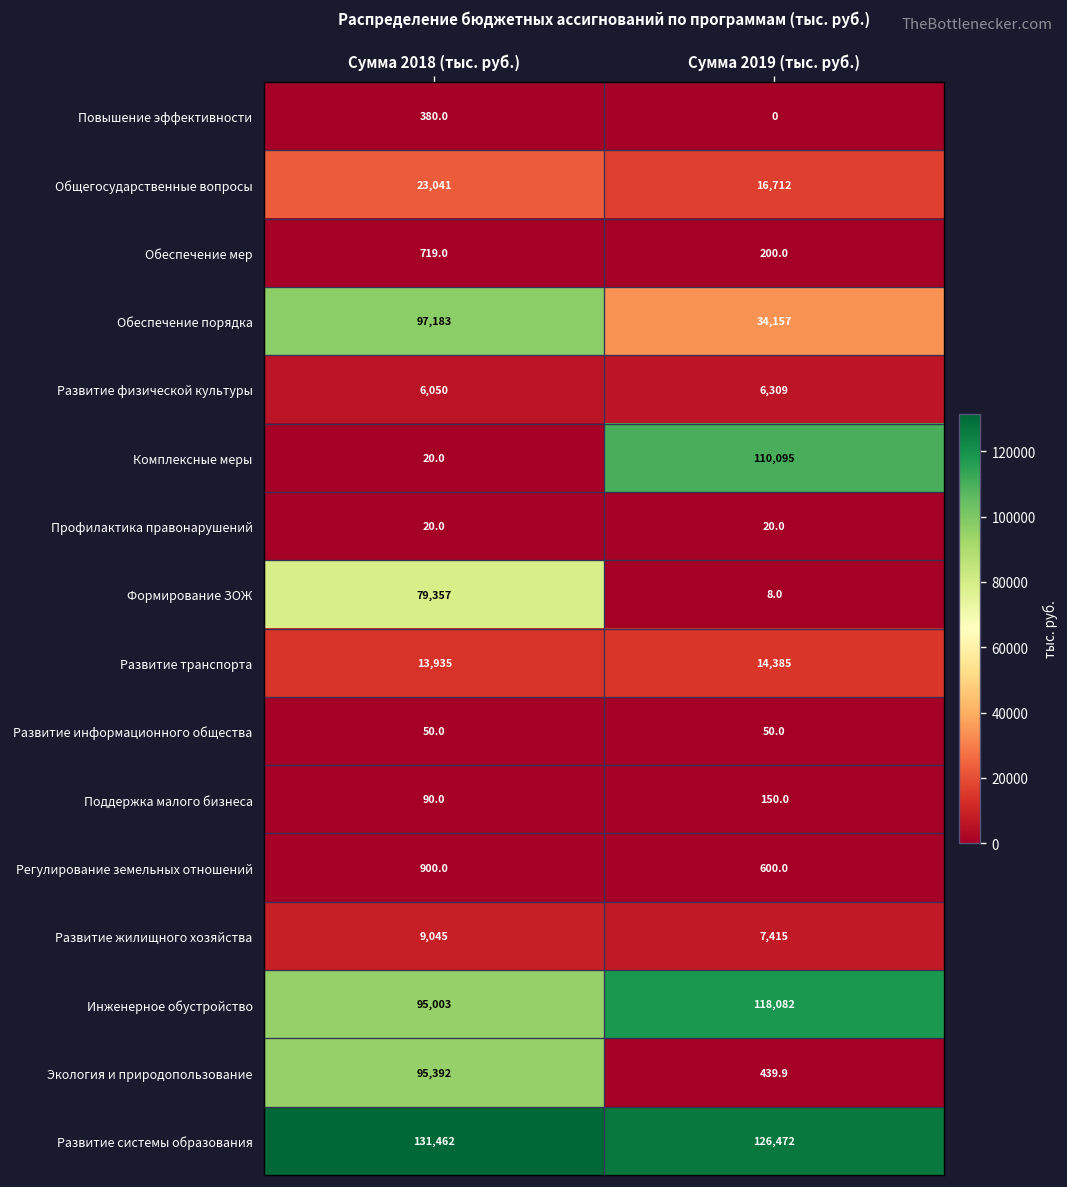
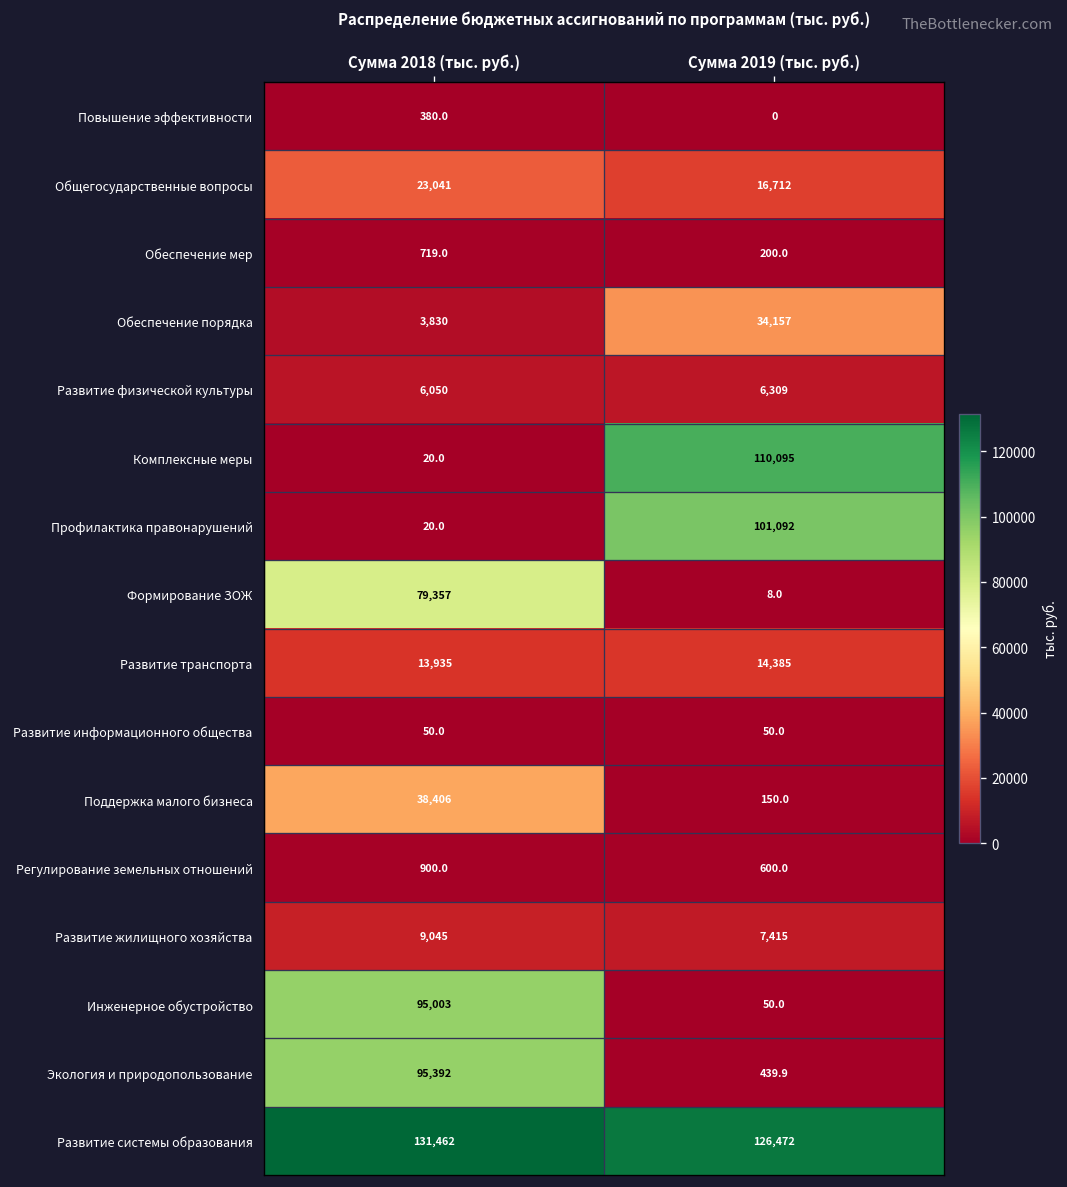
Обеспечение порядка, Сумма 2018 (тыс. руб.): 97,183 -> 3,830
Профилактика правонарушений, Сумма 2019 (тыс. руб.): 20.0 -> 101,092
Поддержка малого бизнеса, Сумма 2018 (тыс. руб.): 90.0 -> 38,406
Инженерное обустройство, Сумма 2019 (тыс. руб.): 118,082 -> 50.0
